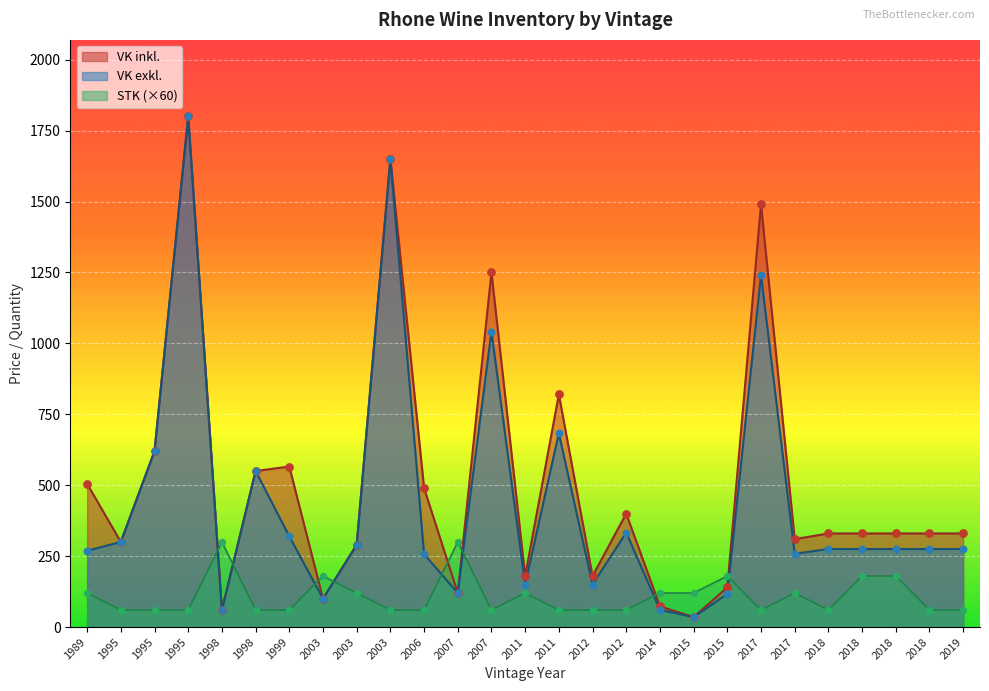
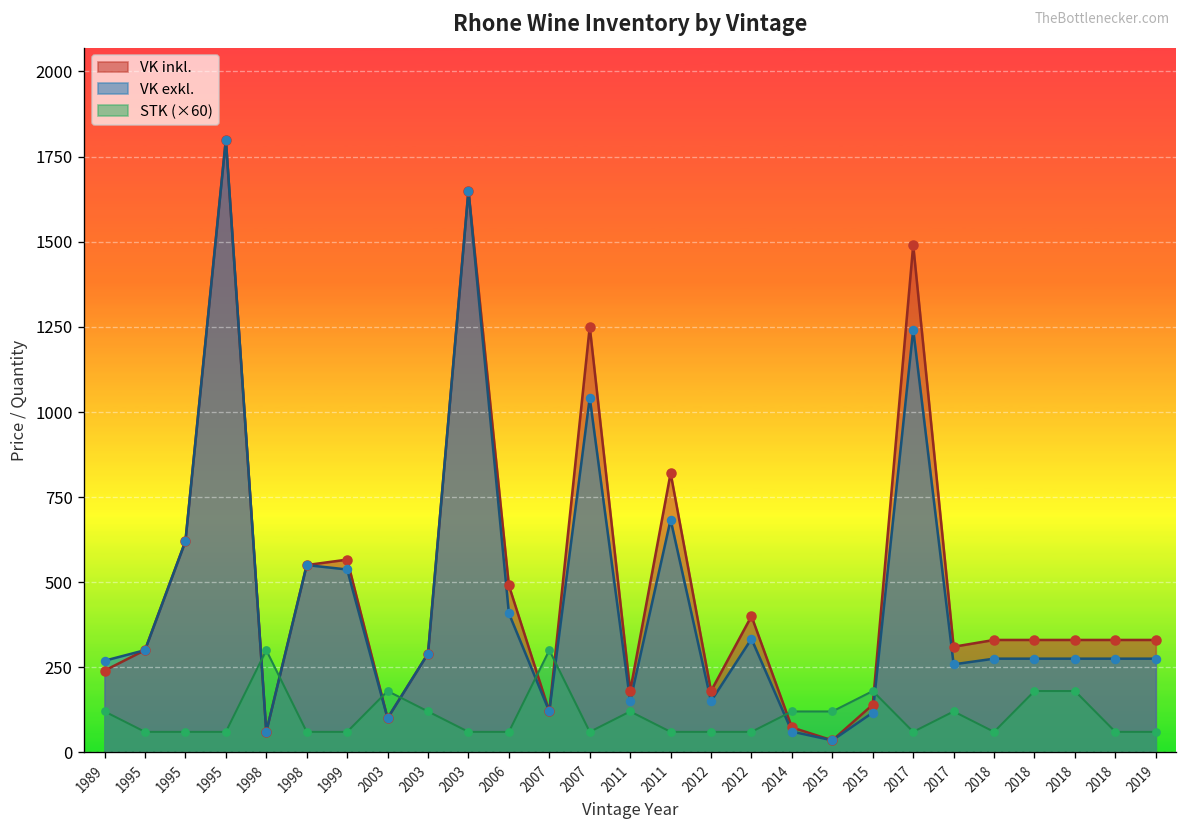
VK inkl., 1989: 510 -> 240
VK exkl., 1999: 320 -> 540
VK exkl., 2006: 260 -> 410
